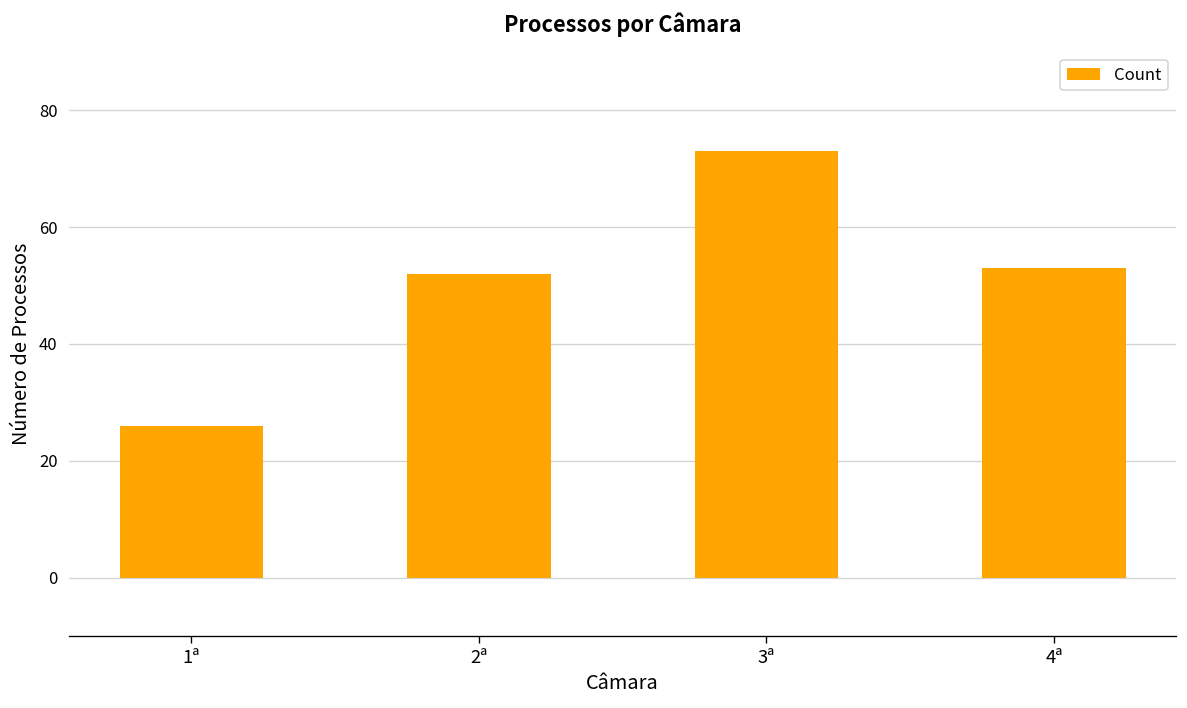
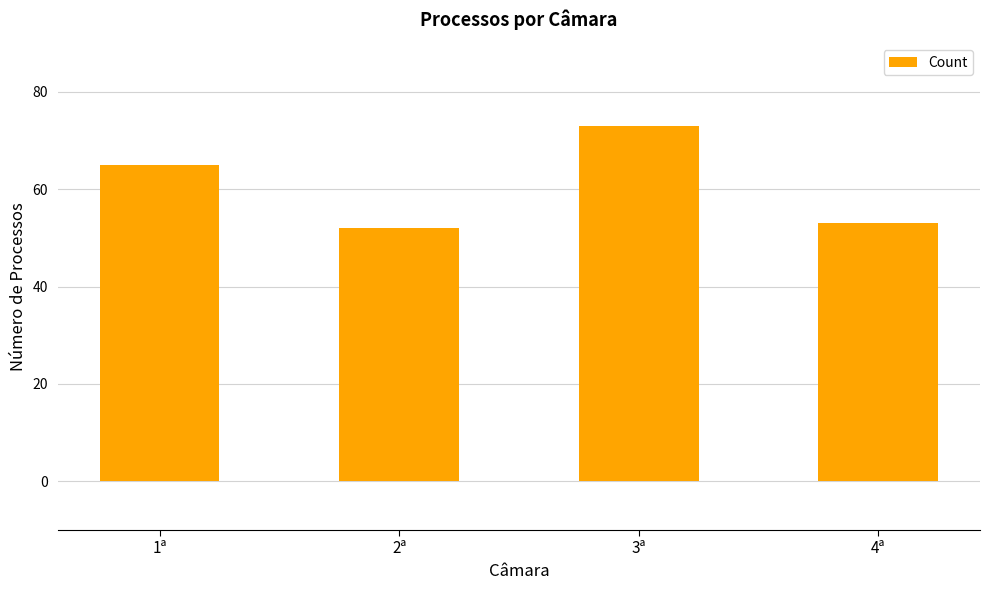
1ª: 26 -> 65
